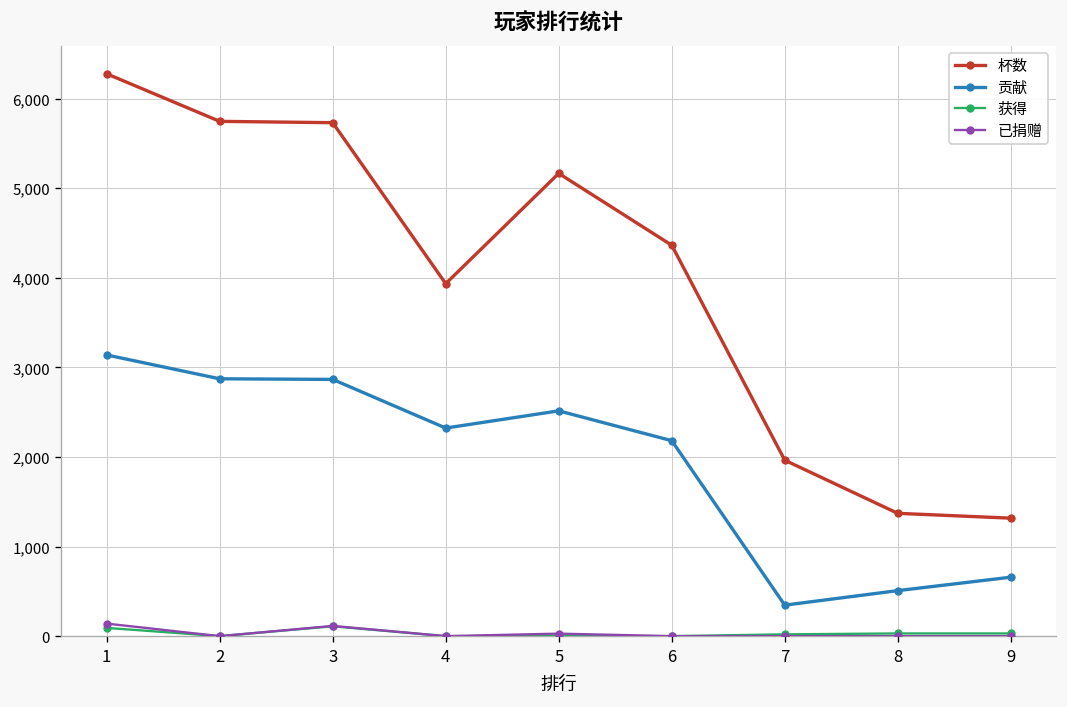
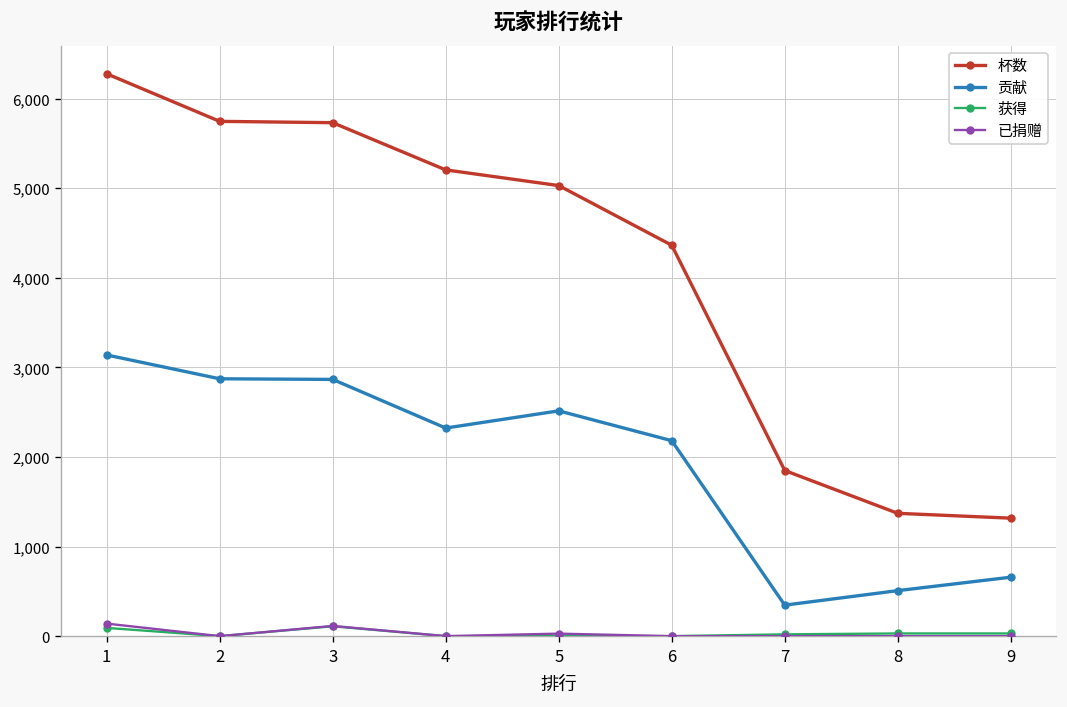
杯数, 4: 3,900 -> 5,200
杯数, 5: 5,200 -> 5,000
杯数, 7: 2,000 -> 1,800
